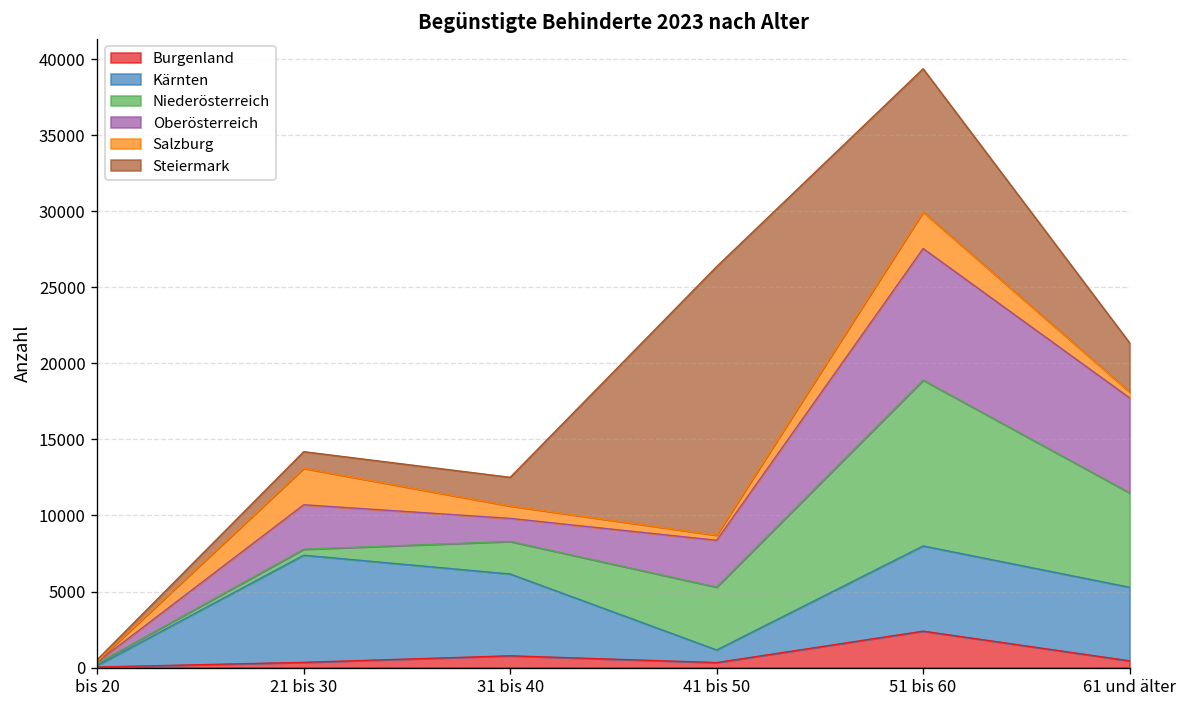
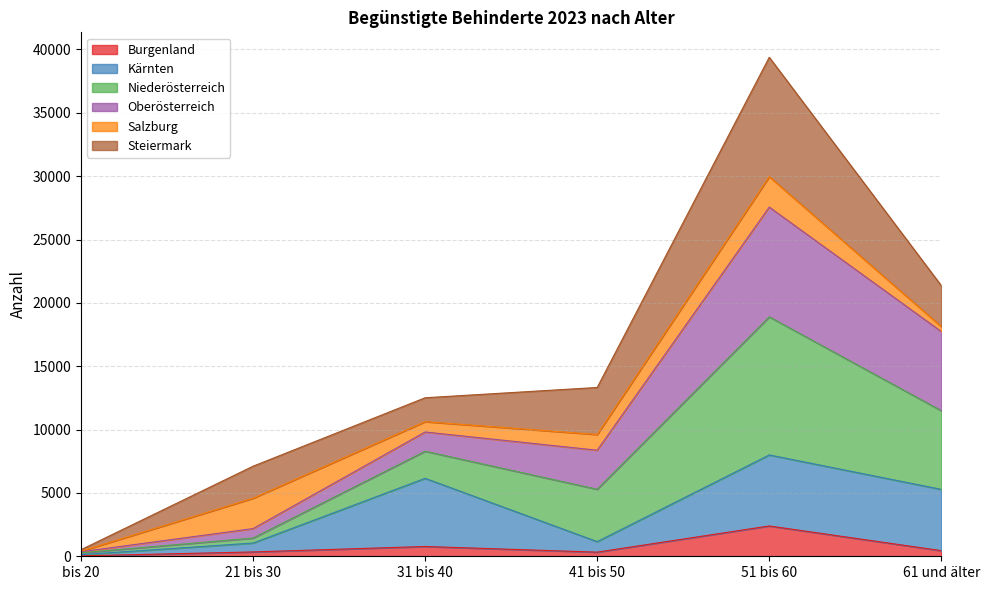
Kärnten, 21 bis 30: 7000 -> 700
Oberösterreich, 21 bis 30: 2900 -> 700
Steiermark, 21 bis 30: 1100 -> 2500
Salzburg, 41 bis 50: 300 -> 1200
Steiermark, 41 bis 50: 17700 -> 3700
